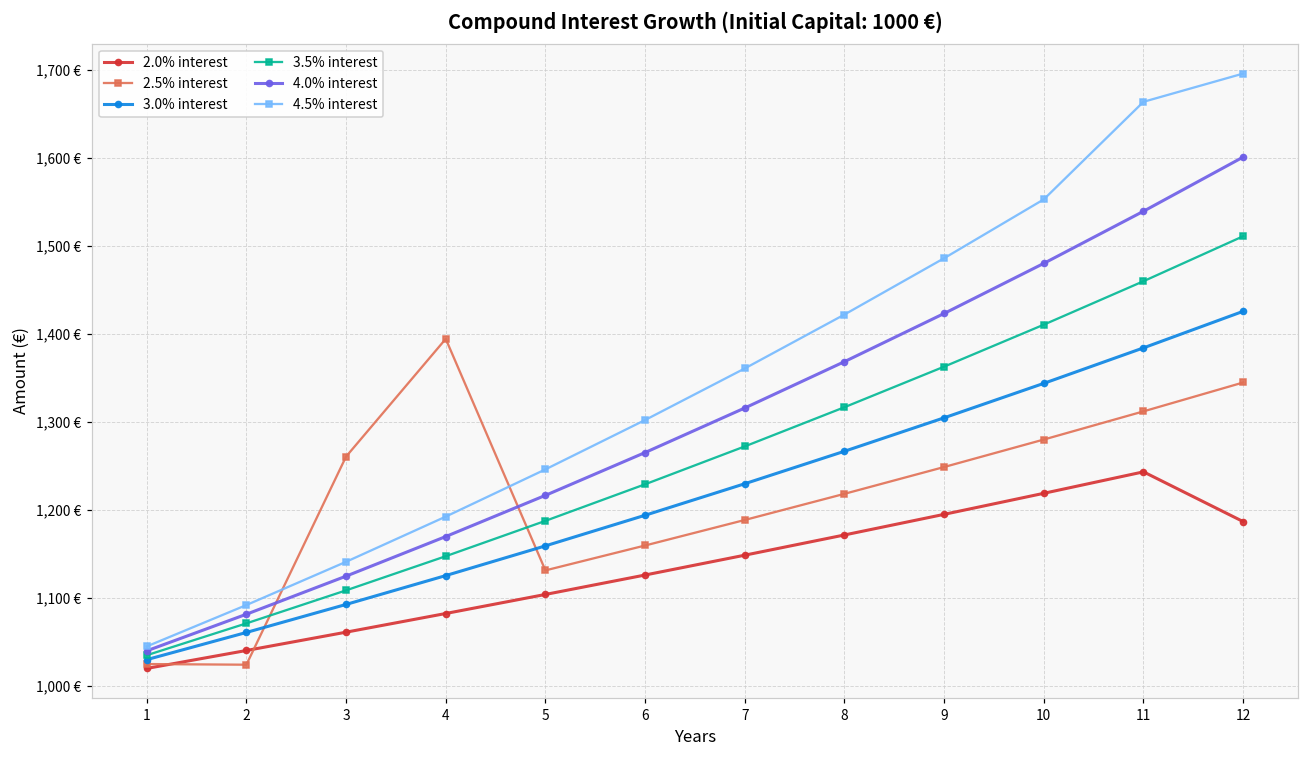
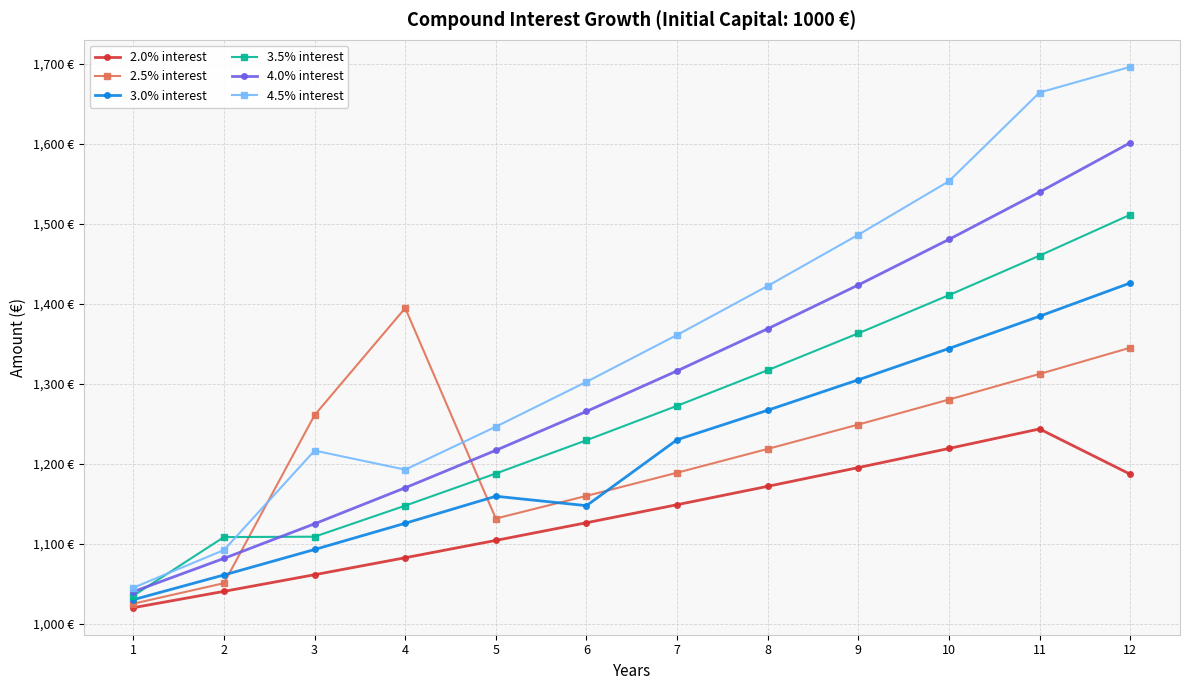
2.5% interest, 2: 1,020 € -> 1,050 €
3.5% interest, 2: 1,070 € -> 1,110 €
4.5% interest, 3: 1,140 € -> 1,220 €
3.0% interest, 6: 1,190 € -> 1,150 €
